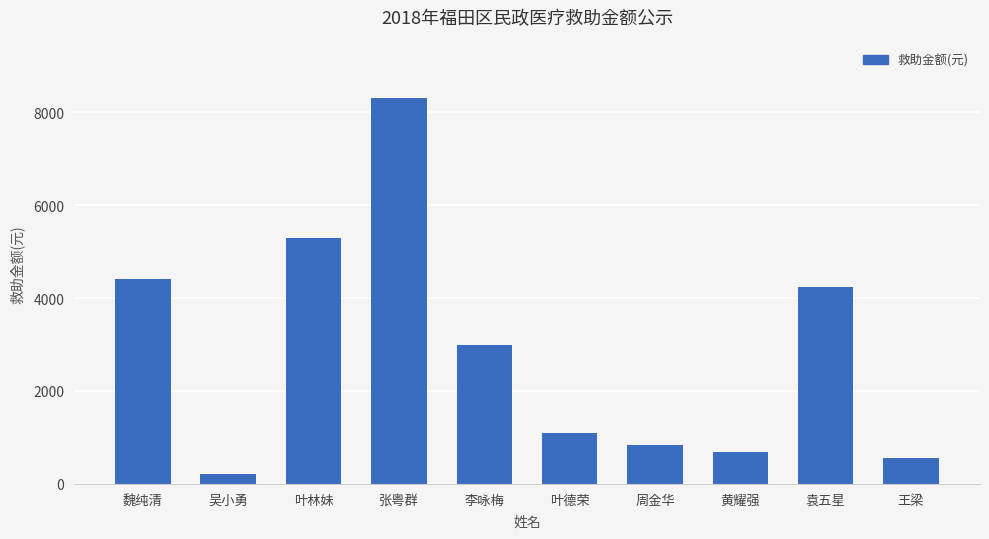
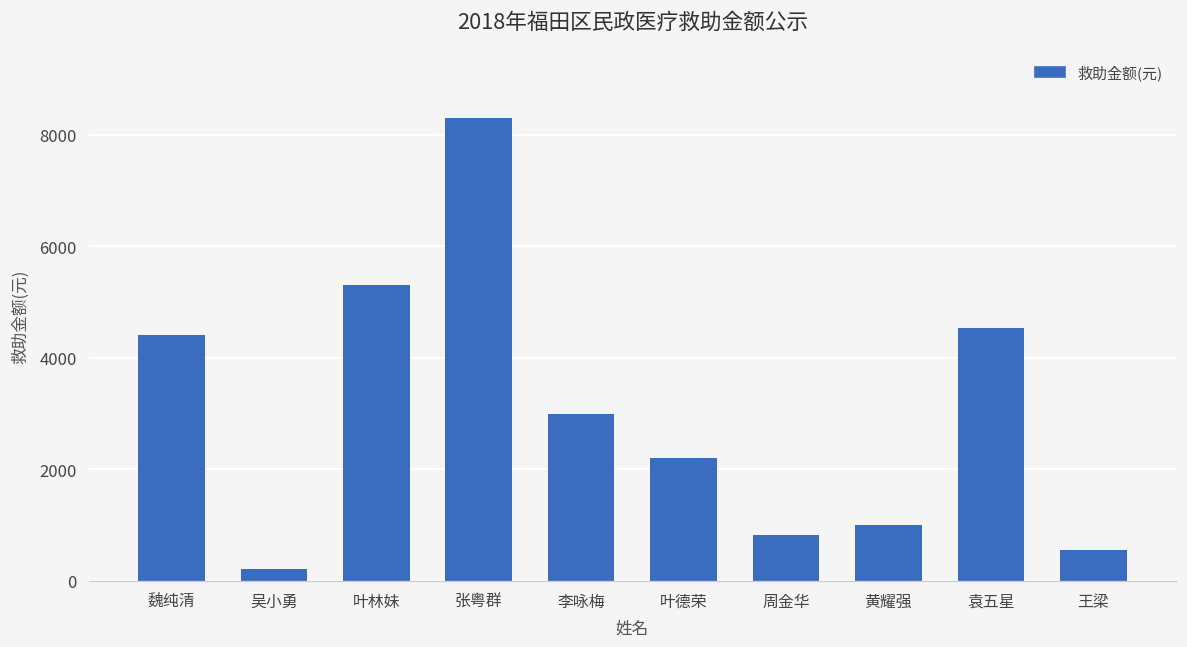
叶德荣: 1100 -> 2200
黄耀强: 700 -> 1000
袁五星: 4200 -> 4500
